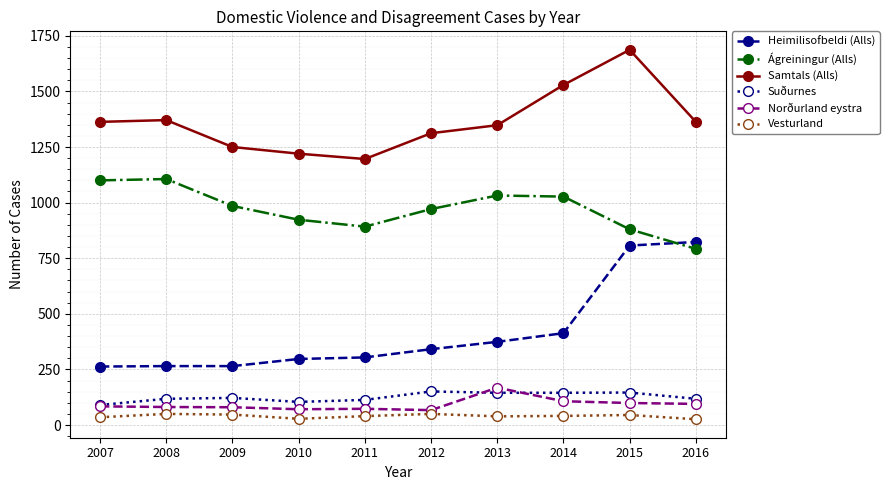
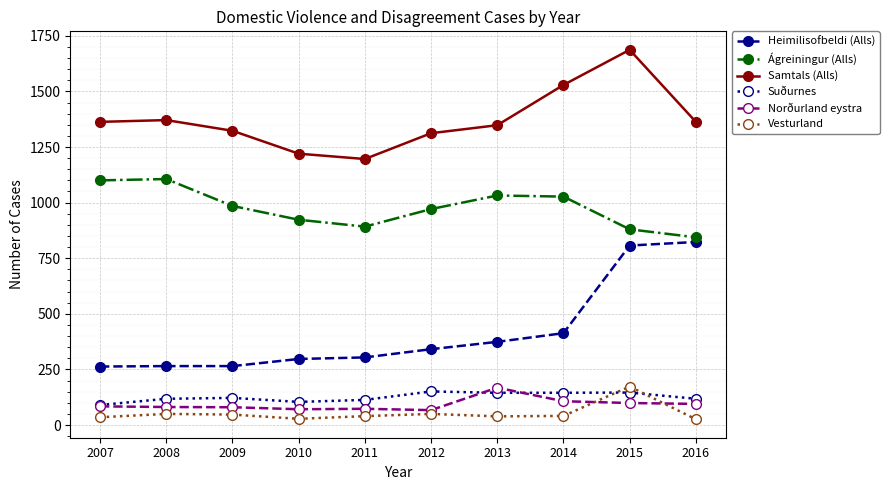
Samtals (Alls), 2009: 1250 -> 1320
Vesturland, 2015: 50 -> 170
Ágreiningur (Alls), 2016: 790 -> 840
